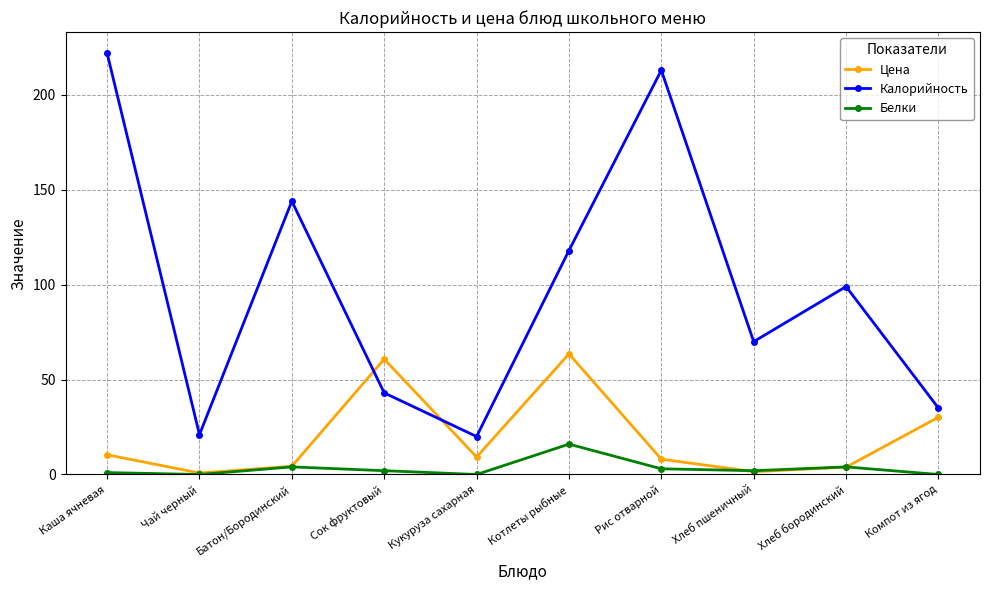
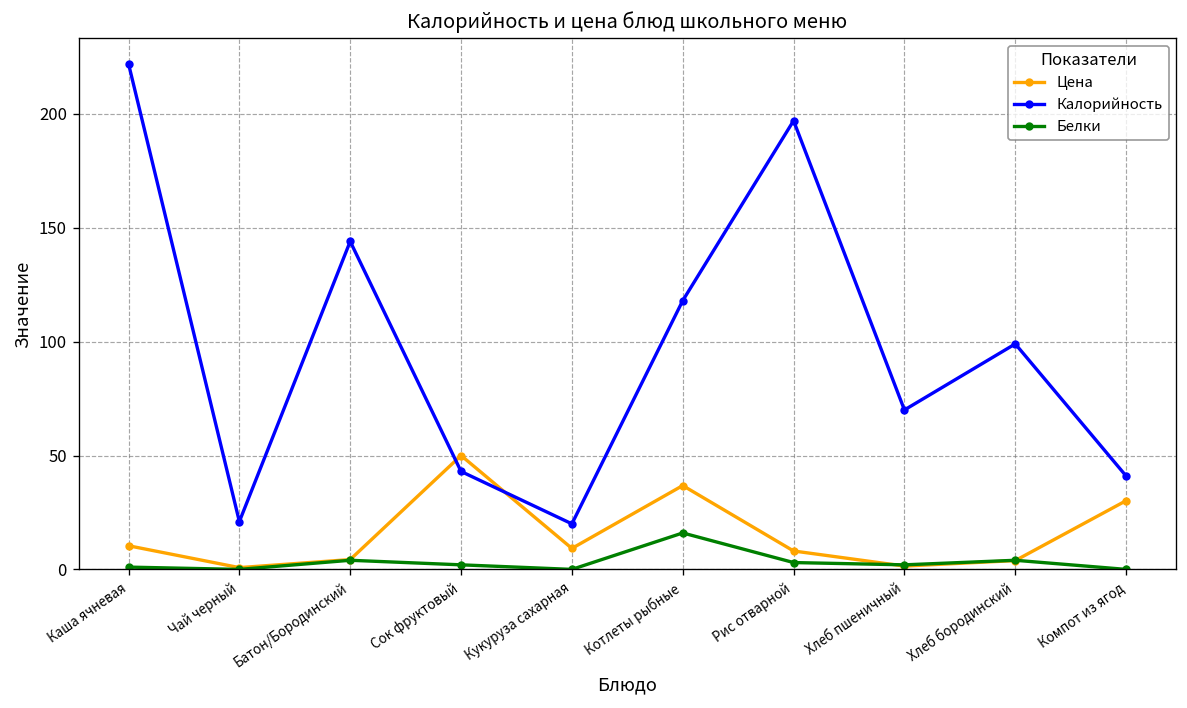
Цена, Сок фруктовый: 61 -> 50
Цена, Котлеты рыбные: 64 -> 37
Калорийность, Рис отварной: 213 -> 197
Калорийность, Компот из ягод: 35 -> 41
